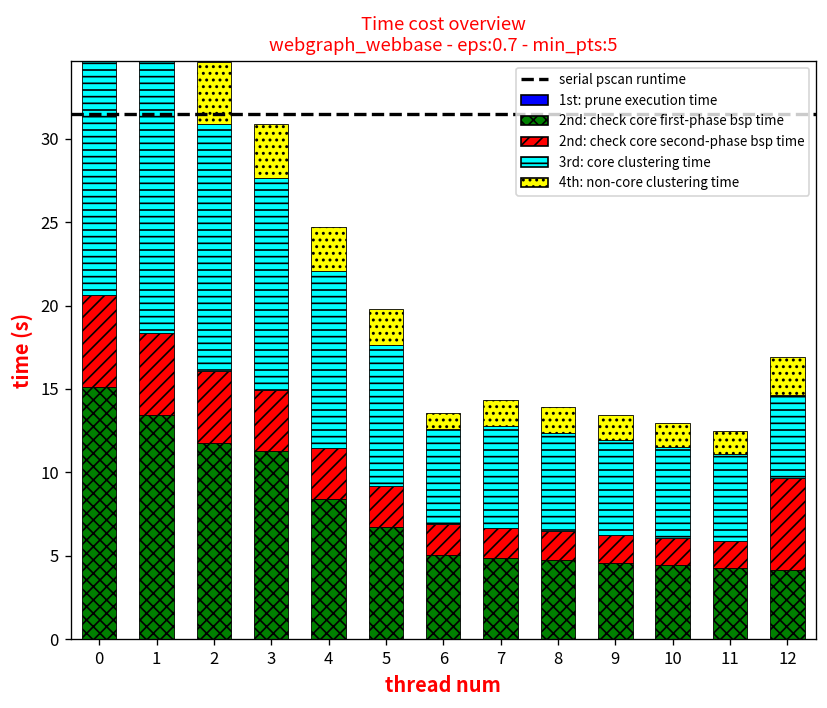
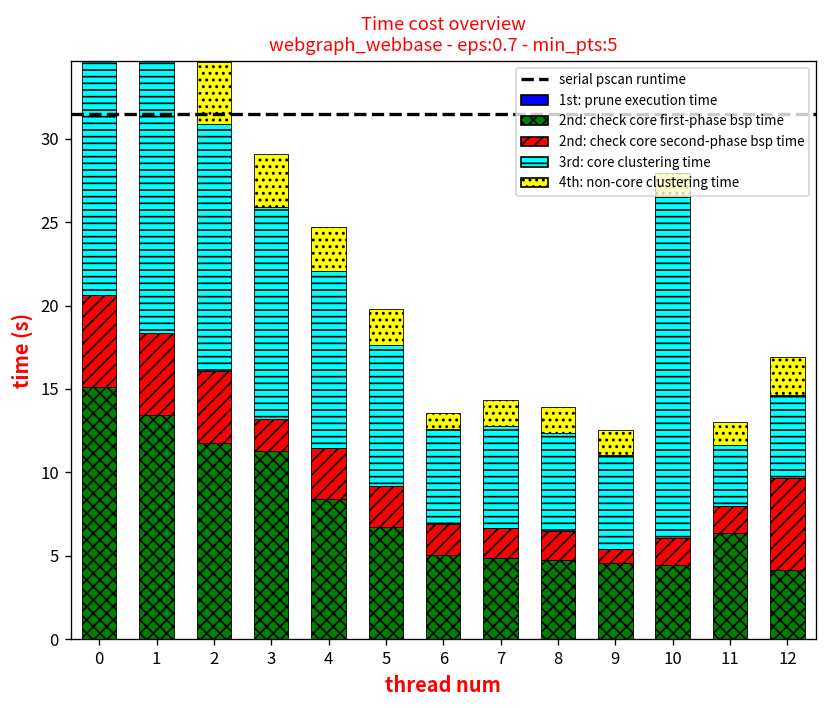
2nd: check core second-phase bsp time, 3: 3.7 -> 1.9
2nd: check core second-phase bsp time, 9: 1.7 -> 0.8
3rd: core clustering time, 10: 5.5 -> 20.4
2nd: check core first-phase bsp time, 11: 4.3 -> 6.4
3rd: core clustering time, 11: 5.2 -> 3.7
